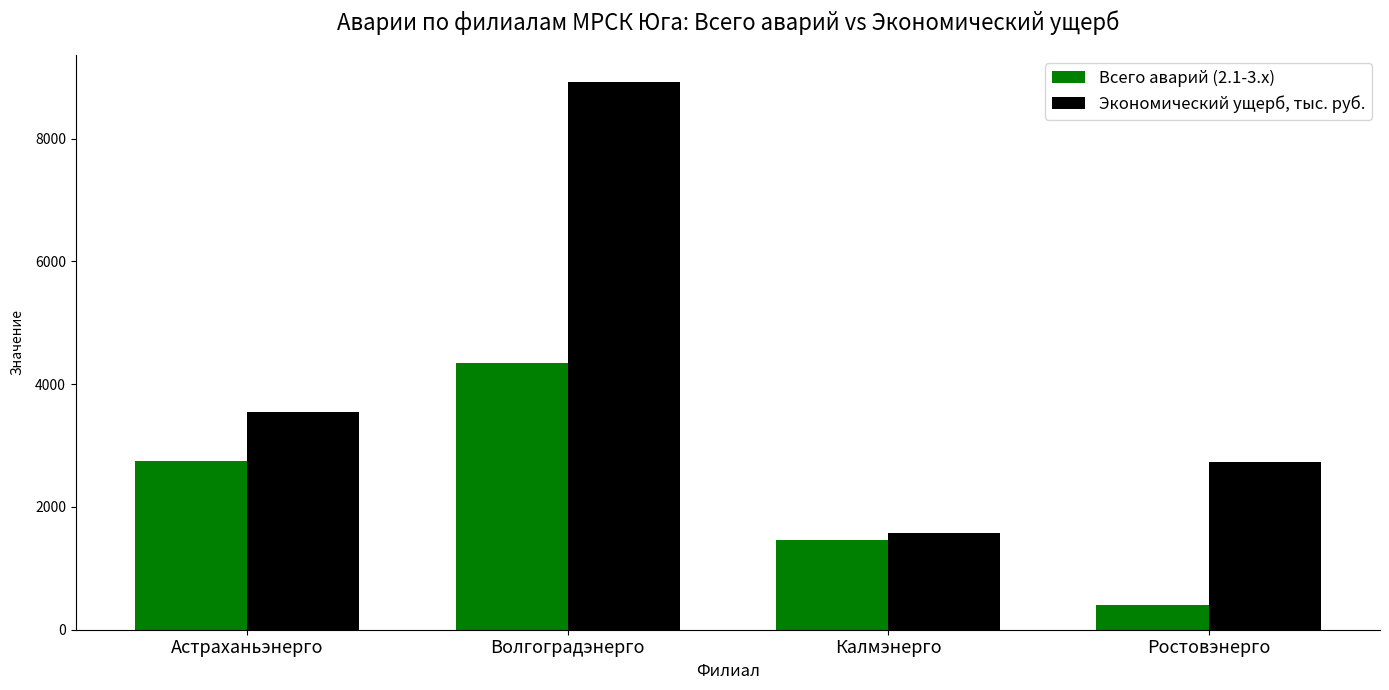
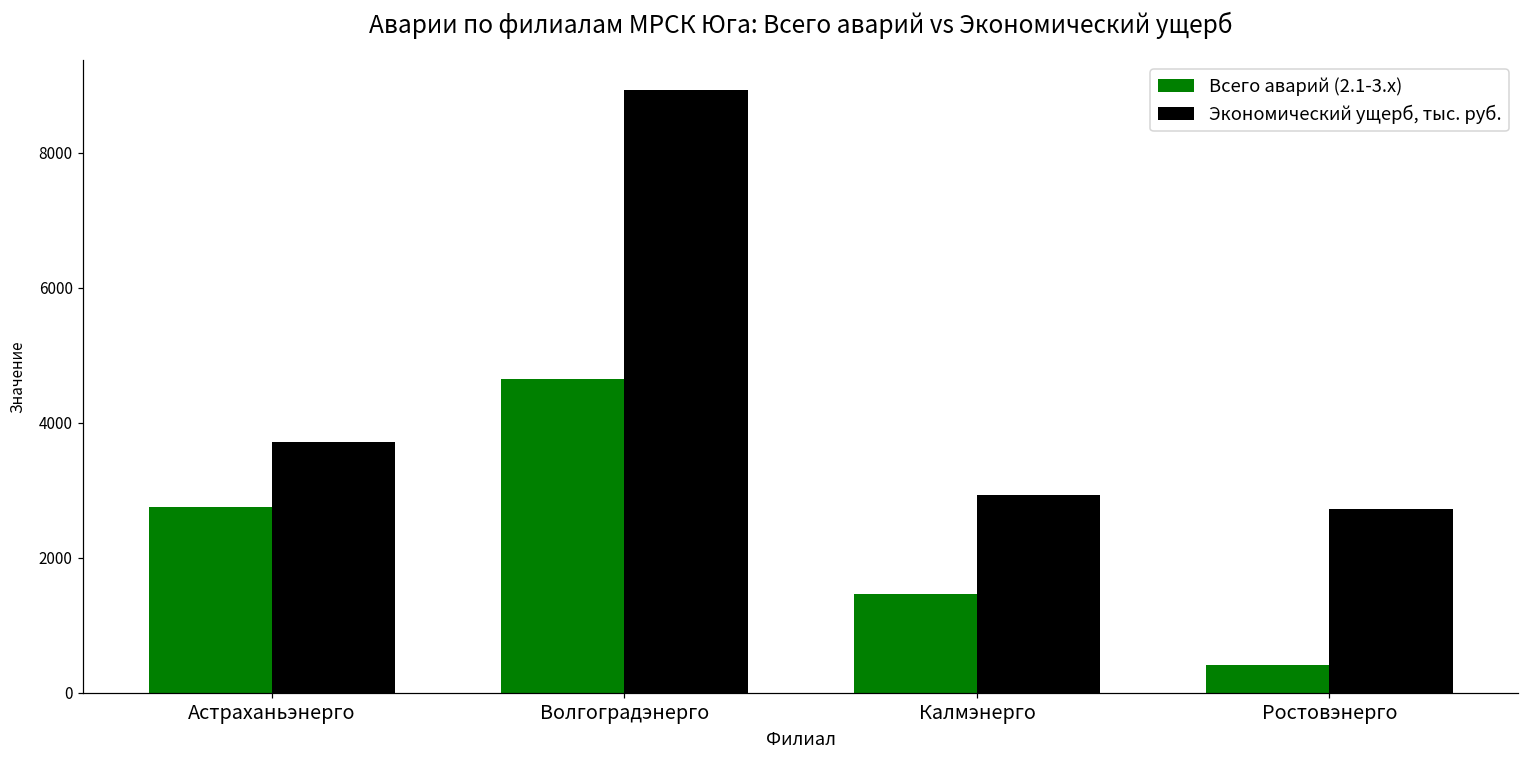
Экономический ущерб, тыс. руб., Астраханьэнерго: 3500 -> 3700
Всего аварий (2.1-3.x), Волгоградэнерго: 4300 -> 4700
Экономический ущерб, тыс. руб., Калмэнерго: 1600 -> 2900
